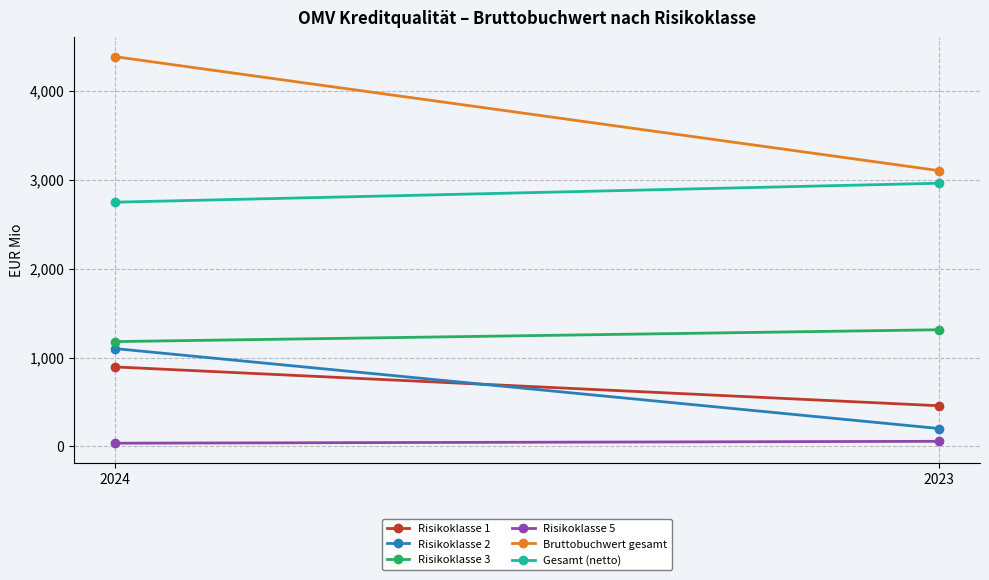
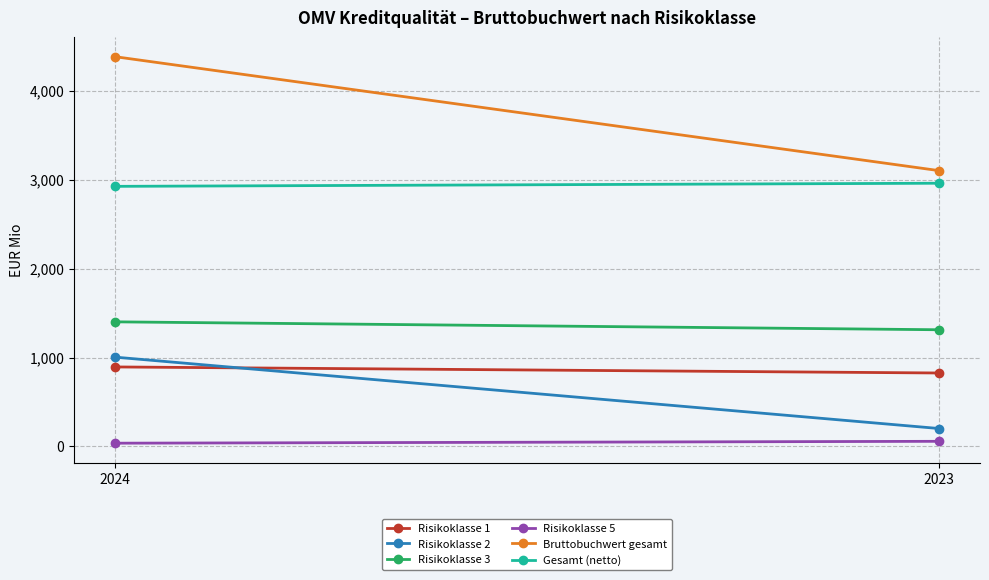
Risikoklasse 2, 2024: 1,100 -> 1,000
Risikoklasse 3, 2024: 1,200 -> 1,400
Gesamt (netto), 2024: 2,700 -> 2,900
Risikoklasse 1, 2023: 500 -> 800
